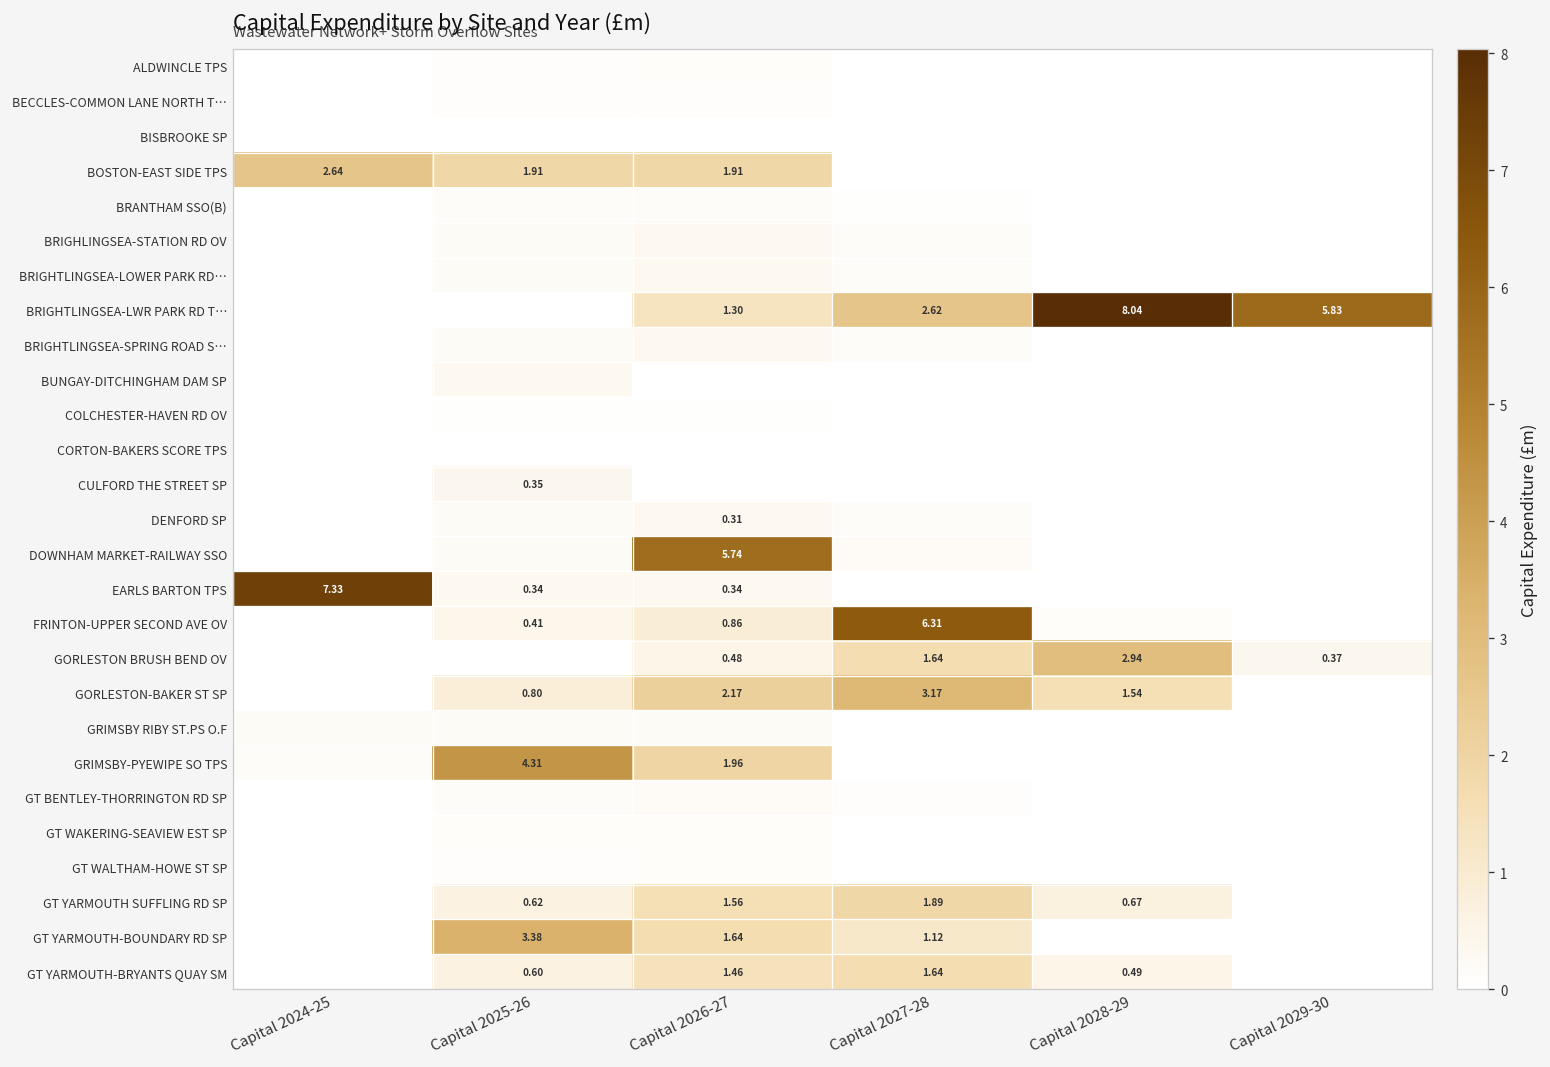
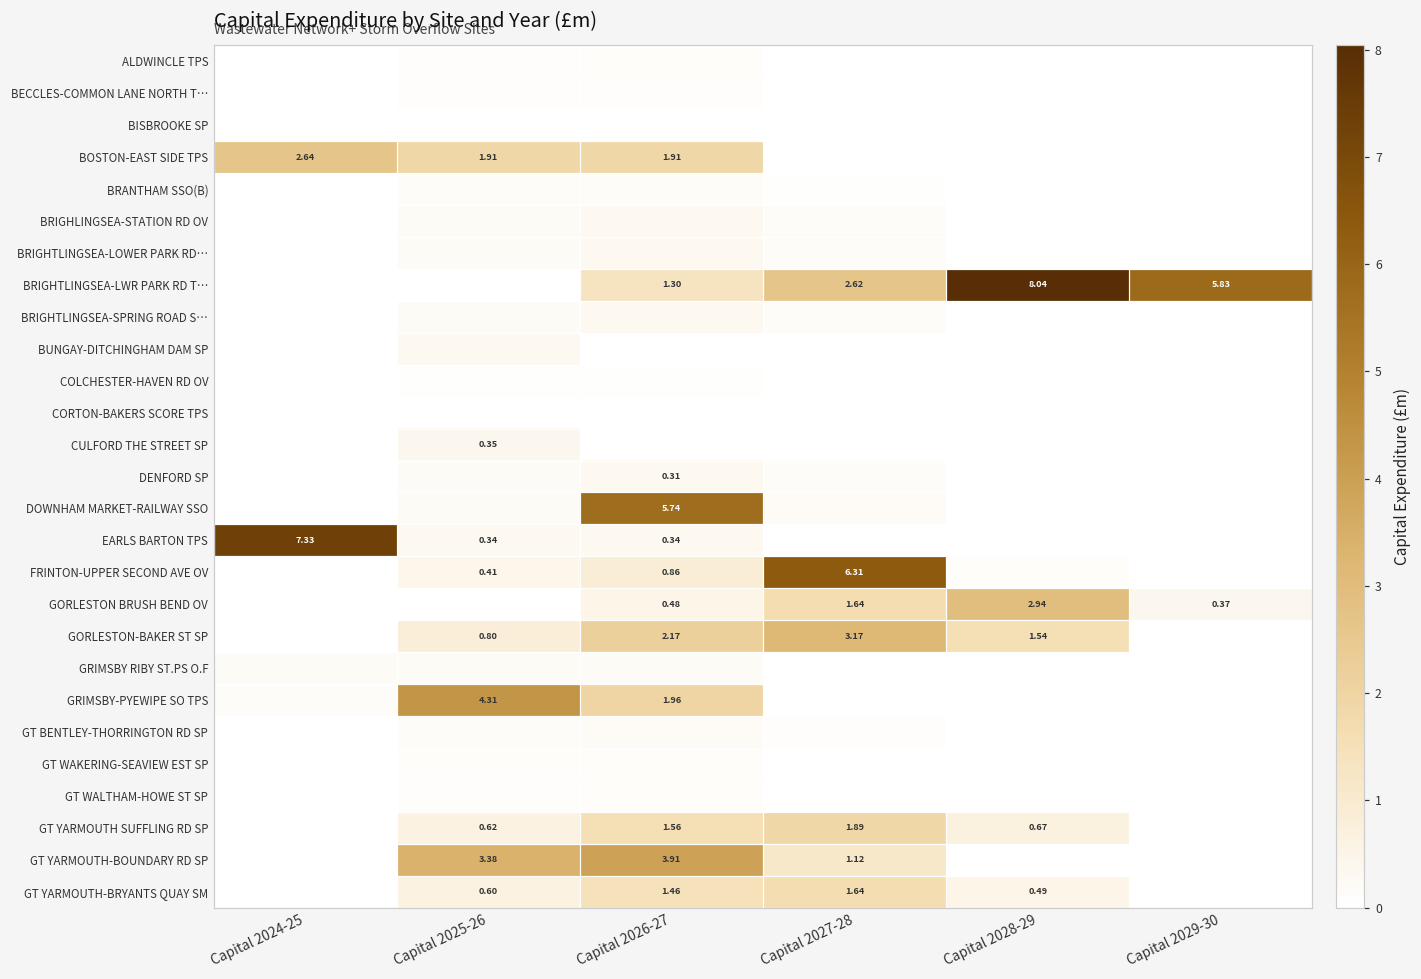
GT YARMOUTH-BOUNDARY RD SP, Capital 2026-27: 1.64 -> 3.91
